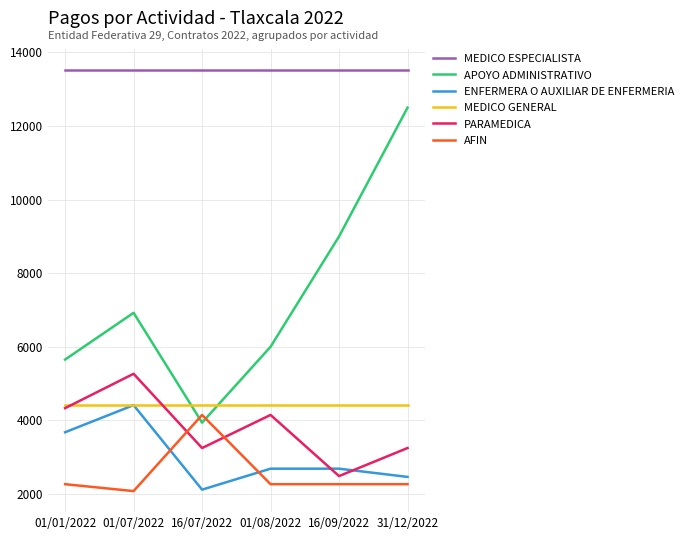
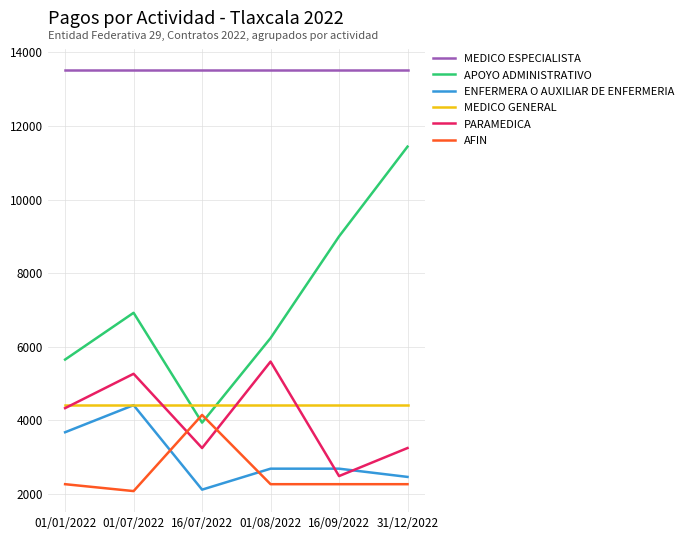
APOYO ADMINISTRATIVO, 01/08/2022: 6000 -> 6200
PARAMEDICA, 01/08/2022: 4100 -> 5600
APOYO ADMINISTRATIVO, 31/12/2022: 12500 -> 11400
